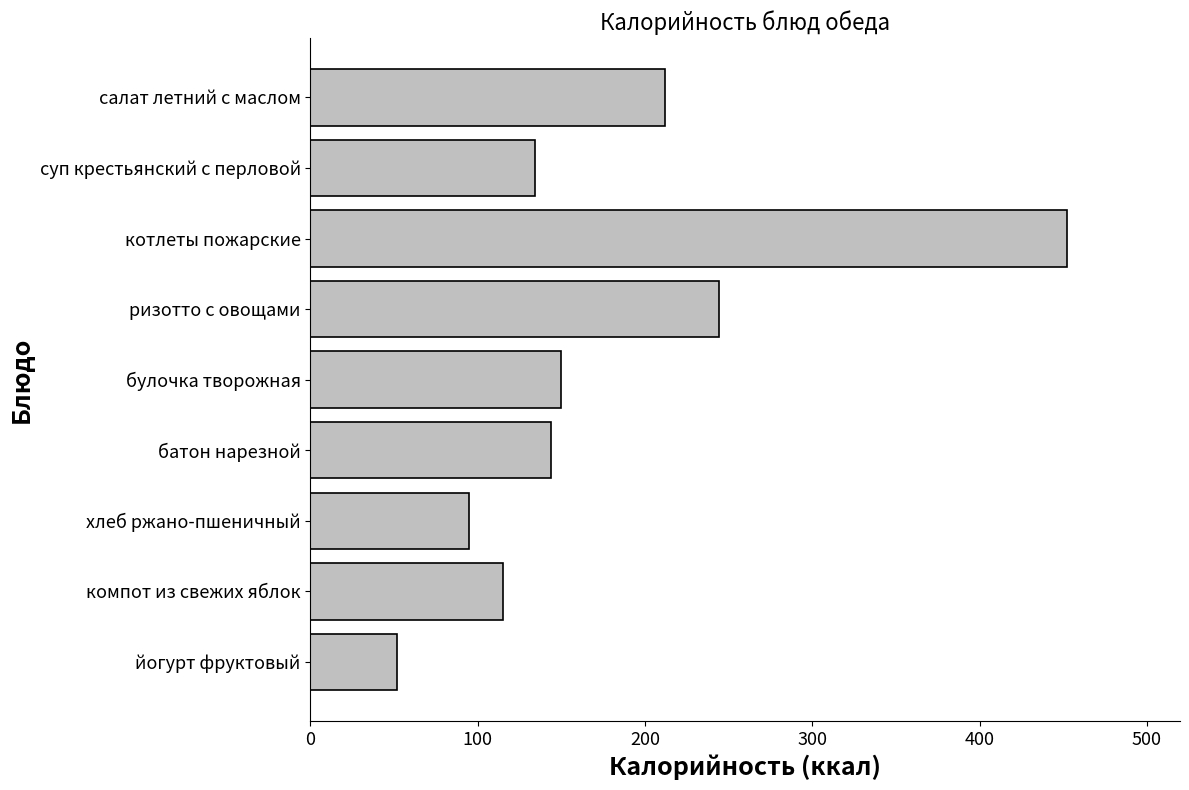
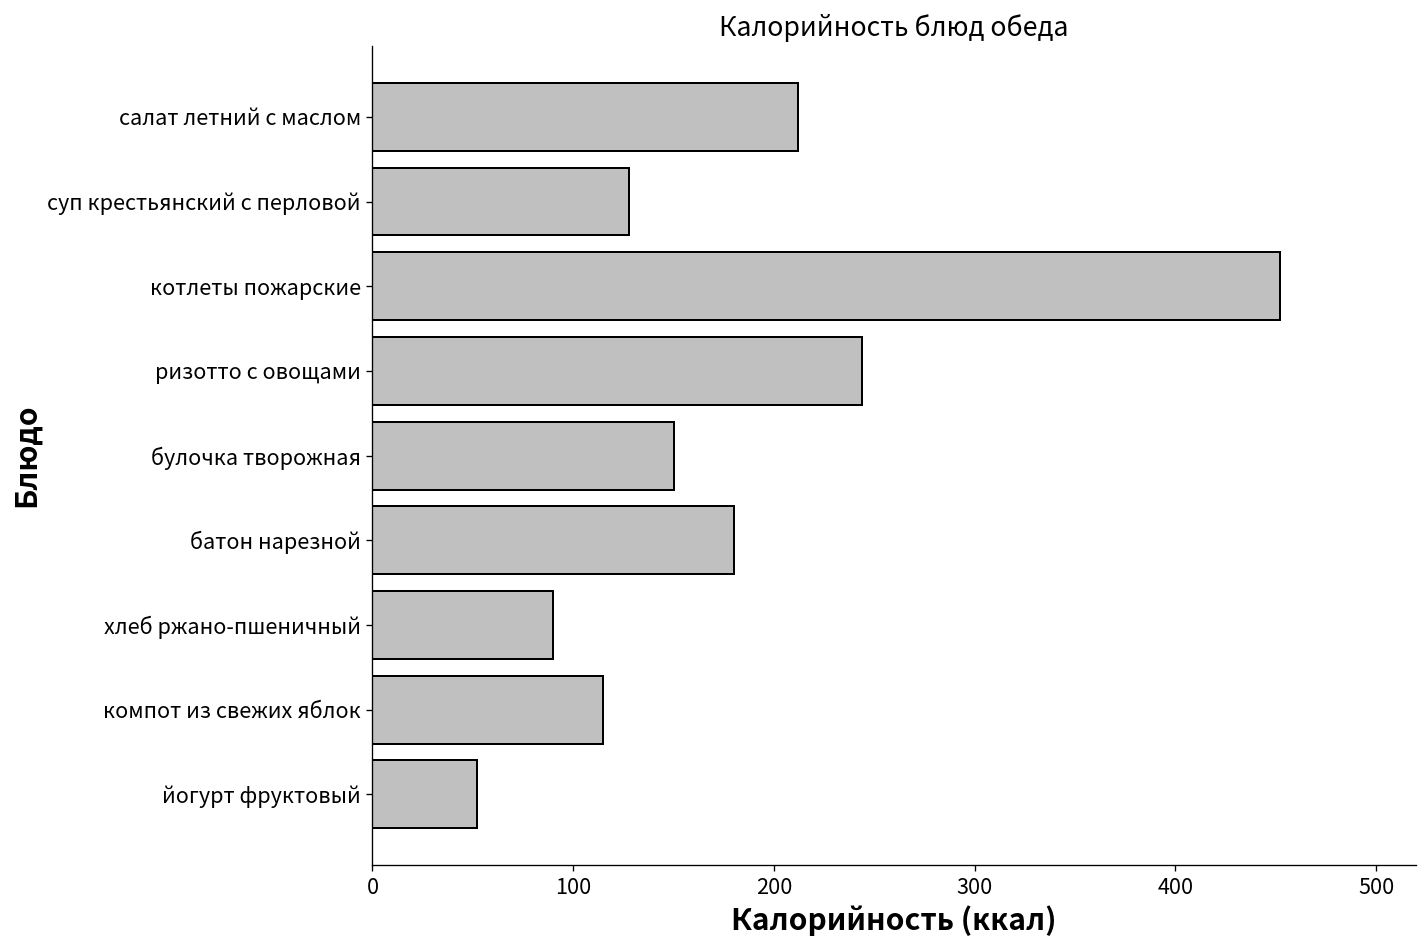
суп крестьянский с перловой: 134 -> 128
батон нарезной: 144 -> 180
хлеб ржано-пшеничный: 95 -> 90
